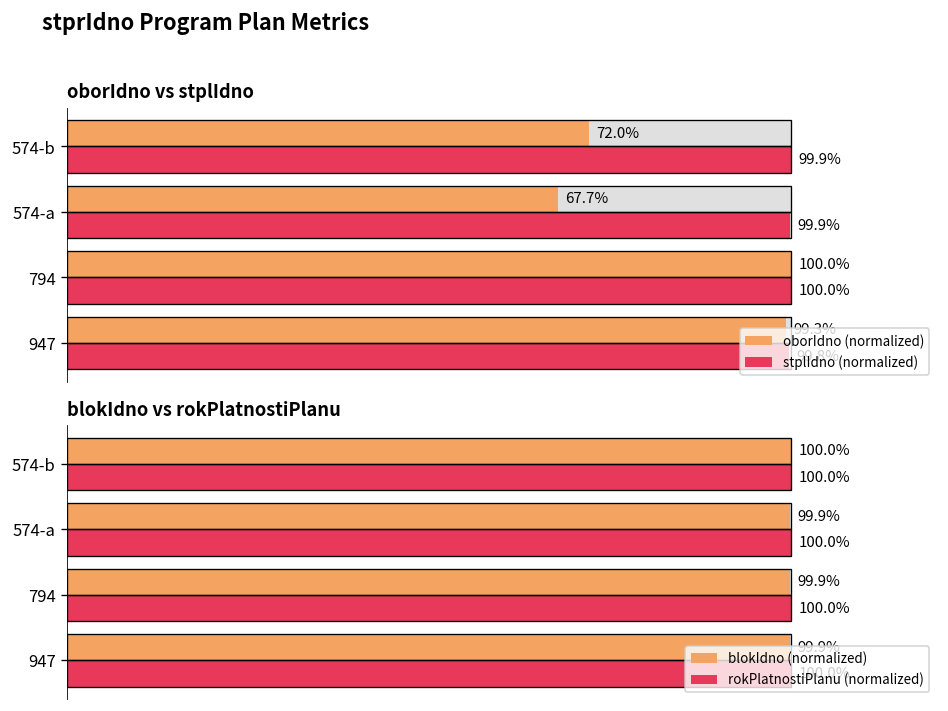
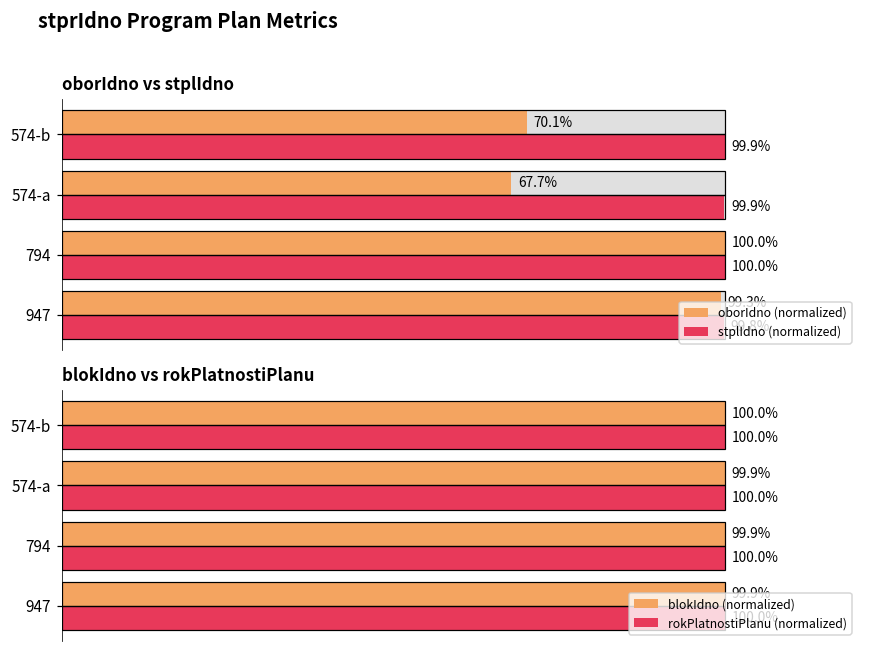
oborIdno vs stplIdno, oborIdno (normalized), 574-b: 72.0% -> 70.1%
